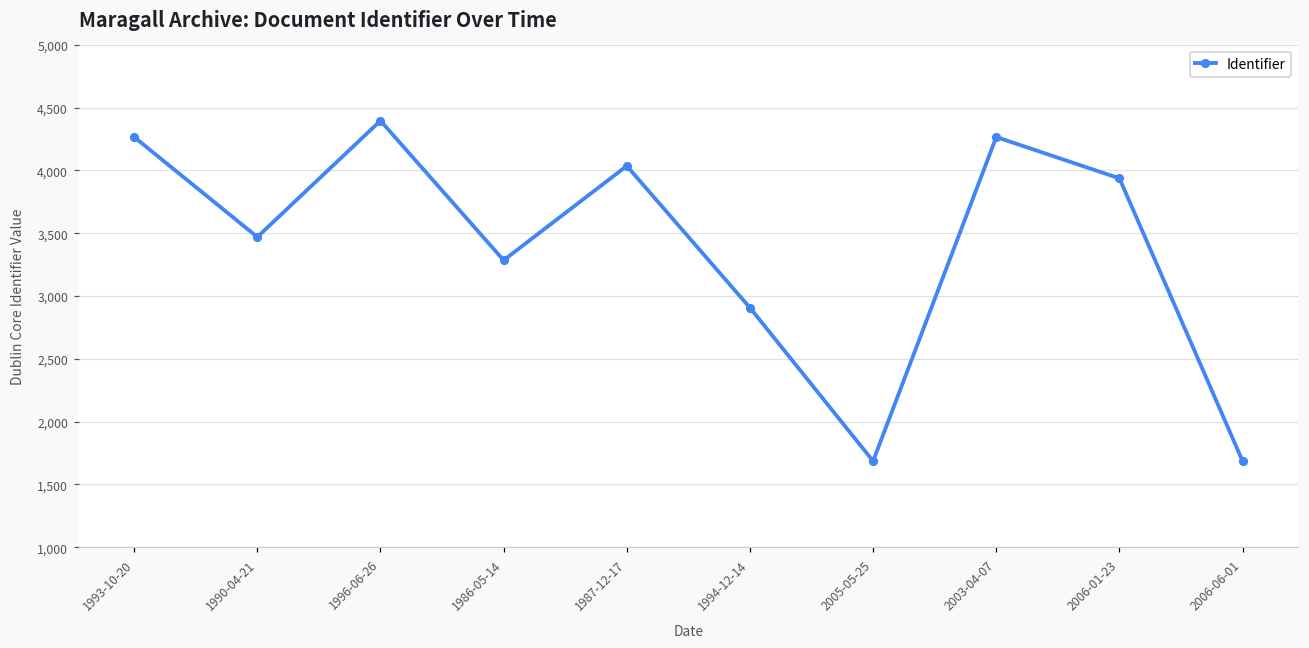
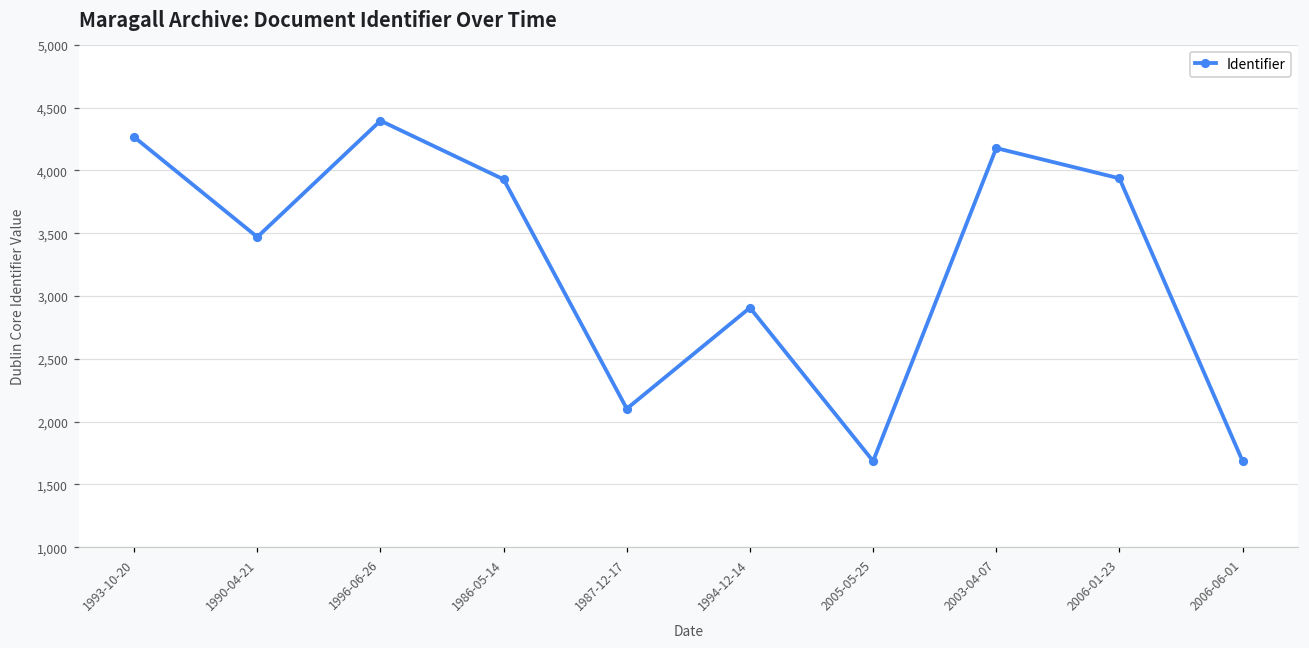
1986-05-14: 3,290 -> 3,930
1987-12-17: 4,040 -> 2,100
2003-04-07: 4,270 -> 4,180
